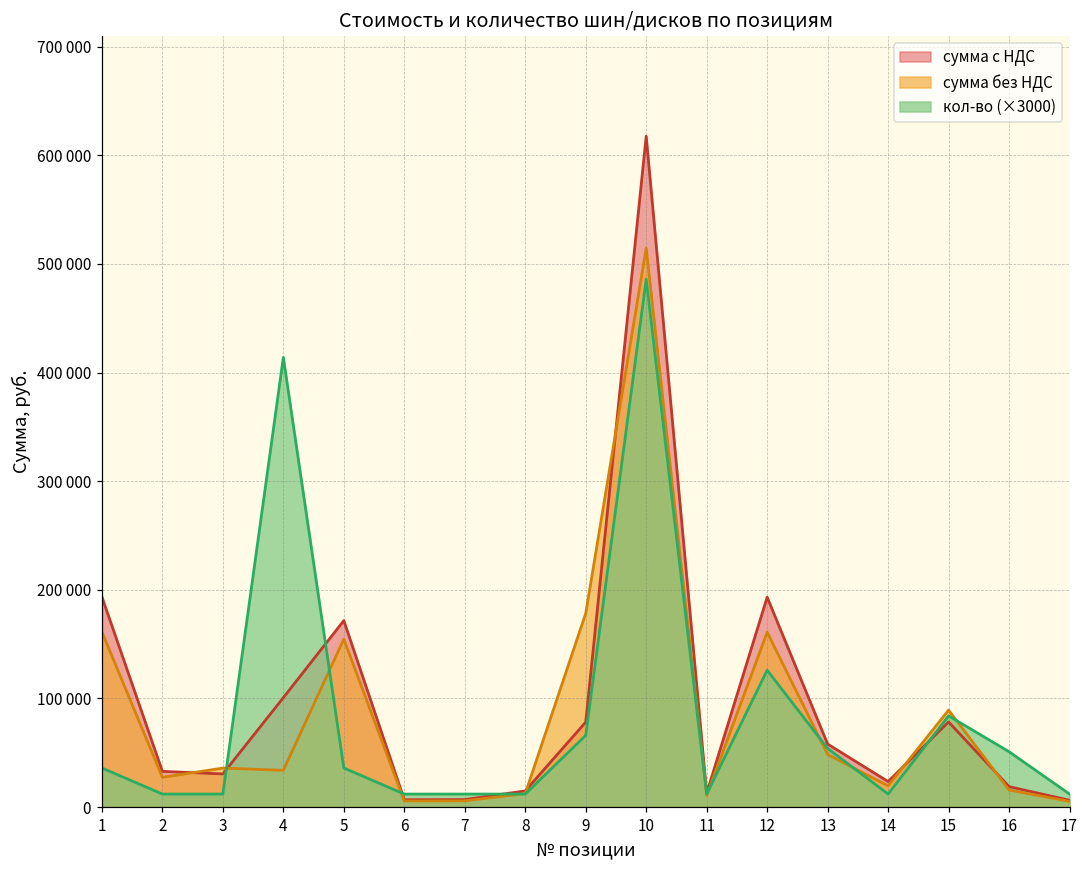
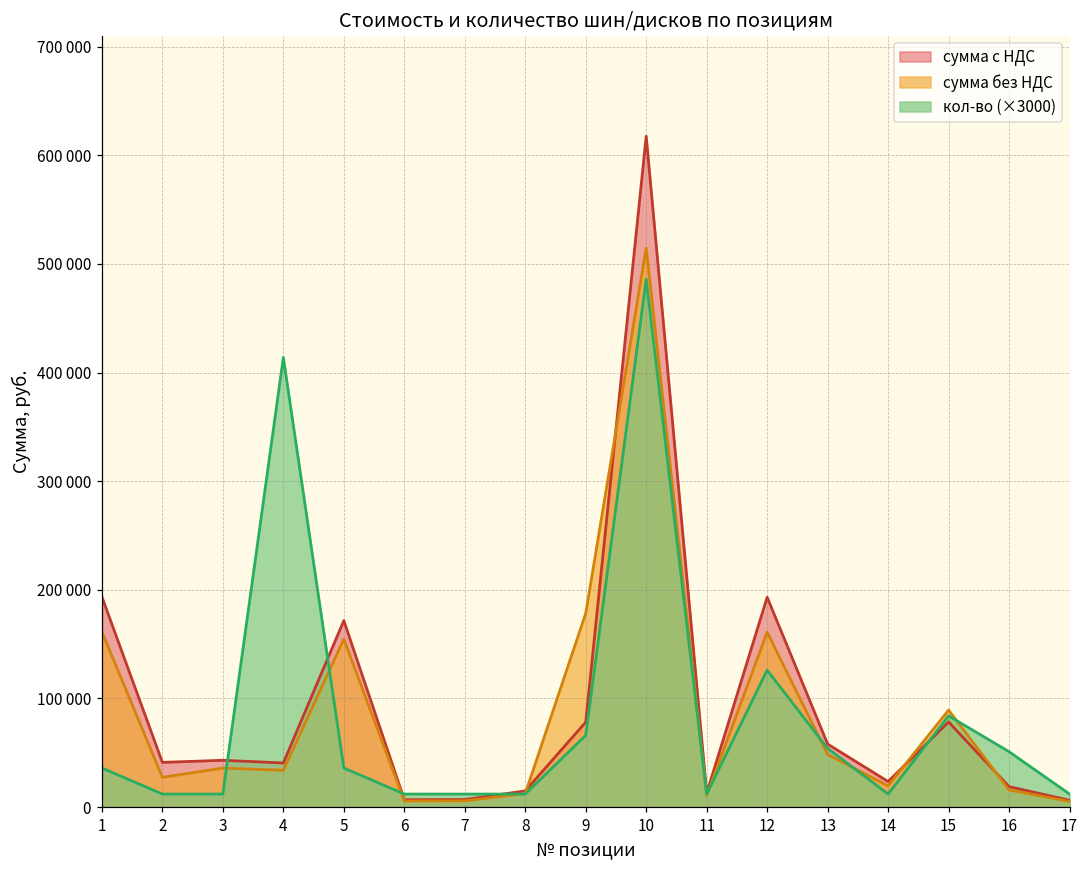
сумма с НДС, 2: 30000 -> 40000
сумма с НДС, 3: 30000 -> 40000
сумма с НДС, 4: 100000 -> 40000
